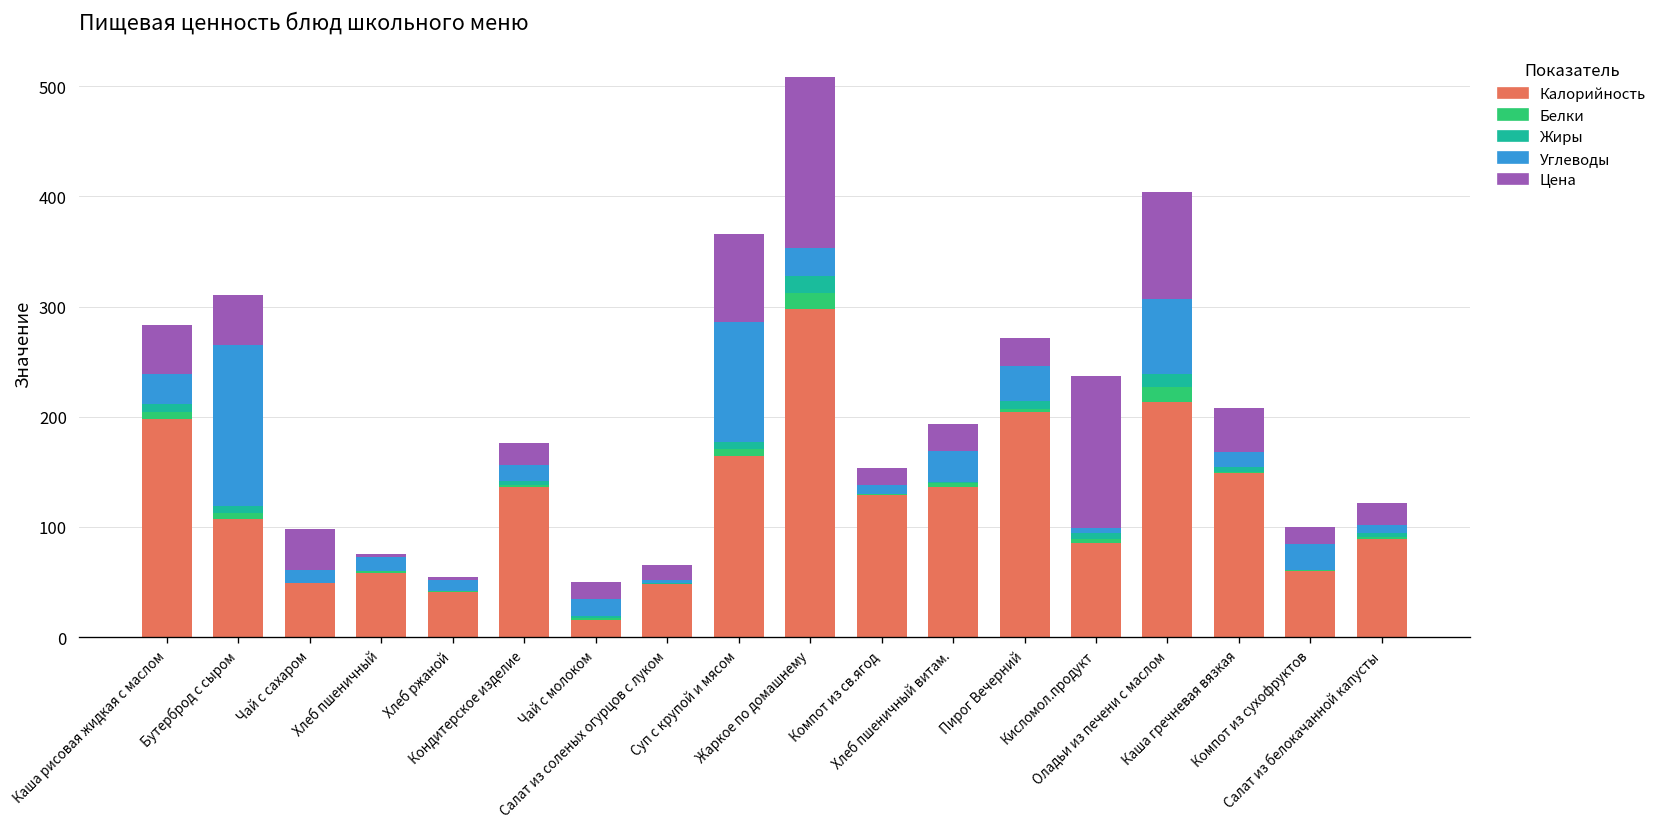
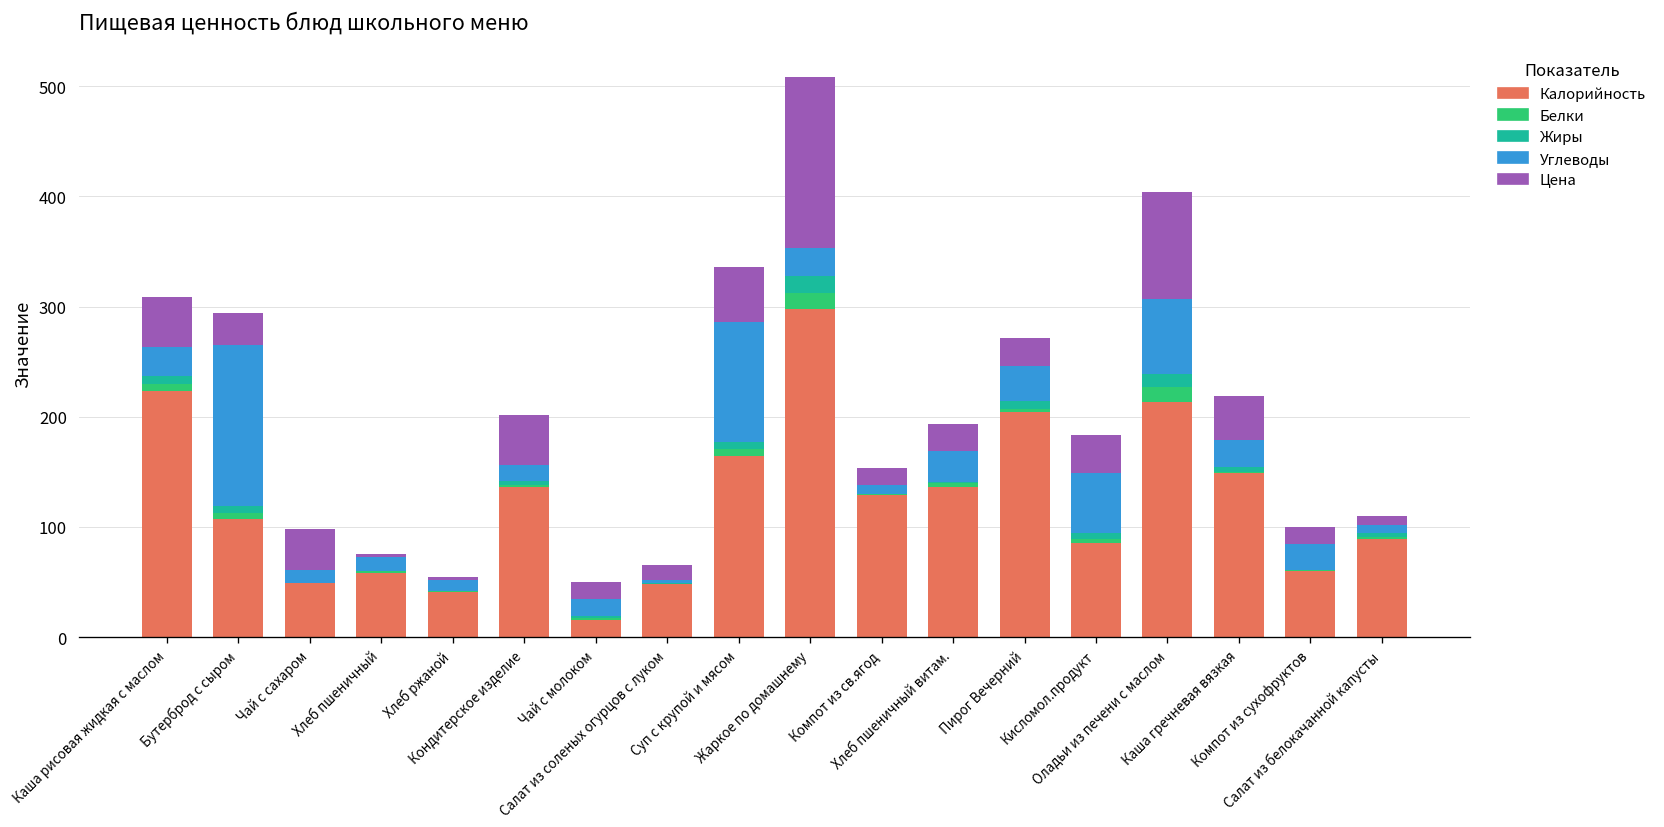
Калорийность, Каша рисовая жидкая с маслом: 200 -> 220
Цена, Бутерброд с сыром: 50 -> 30
Цена, Кондитерское изделие: 20 -> 50
Цена, Суп с крупой и мясом: 80 -> 50
Углеводы, Кисломол.продукт: 10 -> 50
Цена, Кисломол.продукт: 140 -> 40
Углеводы, Каша гречневая вязкая: 10 -> 20
Цена, Салат из белокачанной капусты: 20 -> 10
